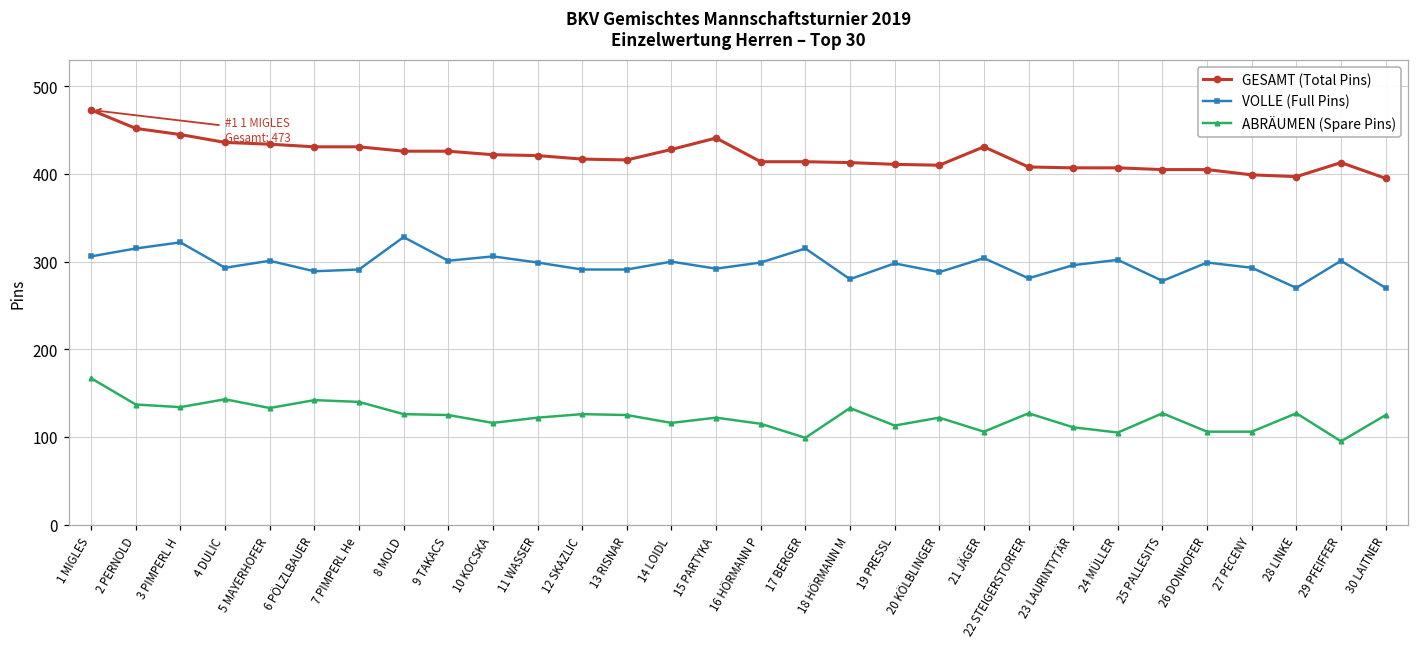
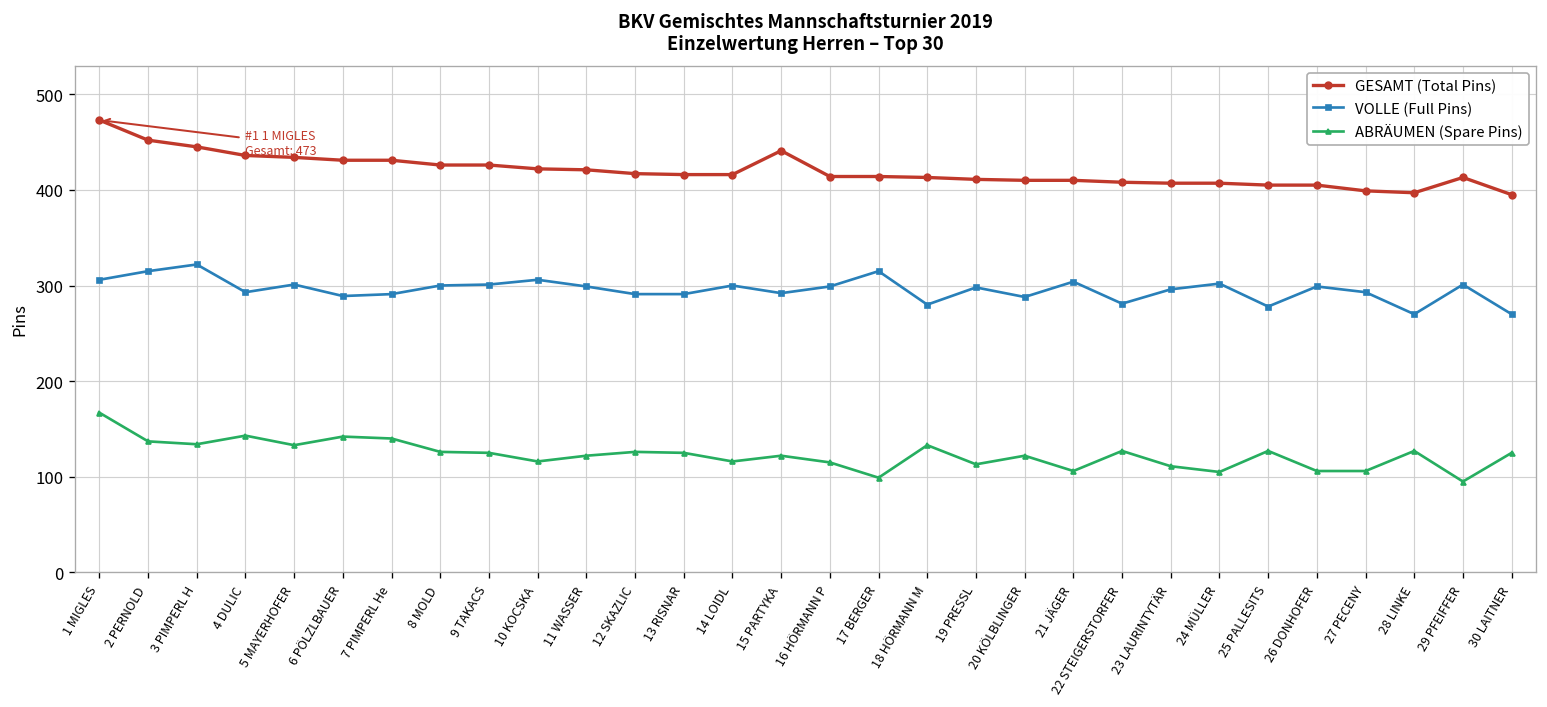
VOLLE (Full Pins), 8 MOLD: 330 -> 300
GESAMT (Total Pins), 14 LOIDL: 430 -> 420
GESAMT (Total Pins), 21 JÄGER: 430 -> 410
